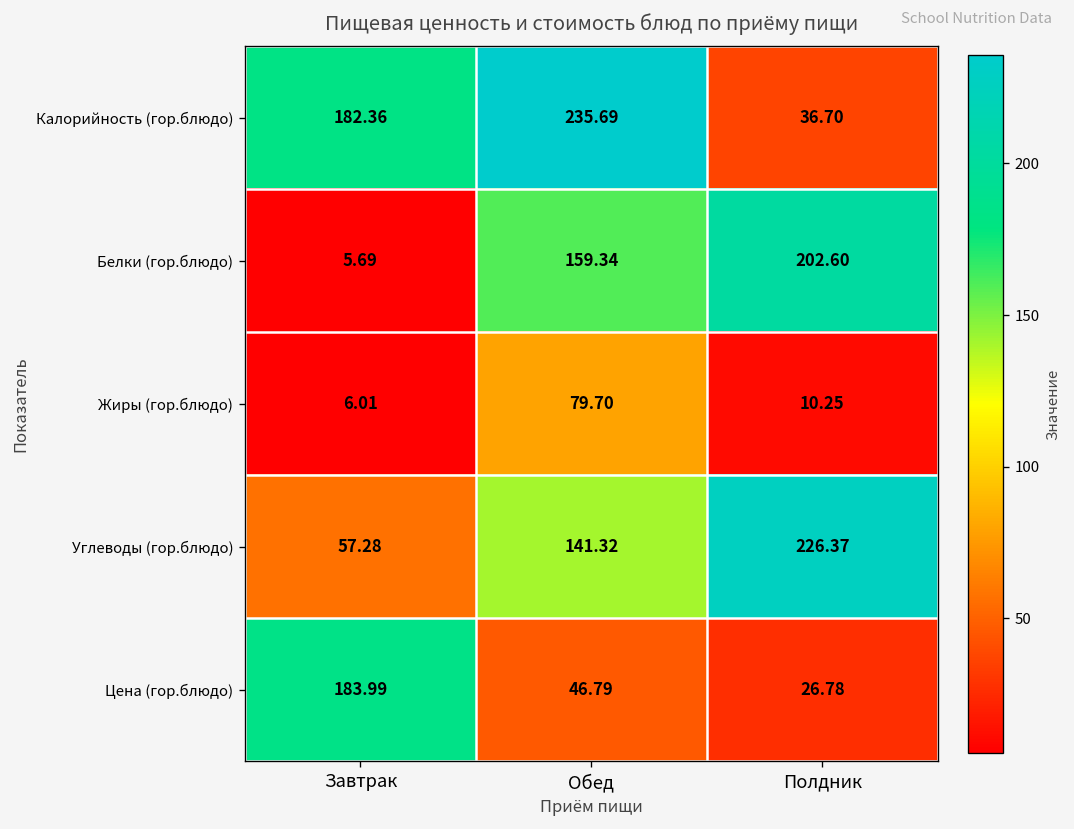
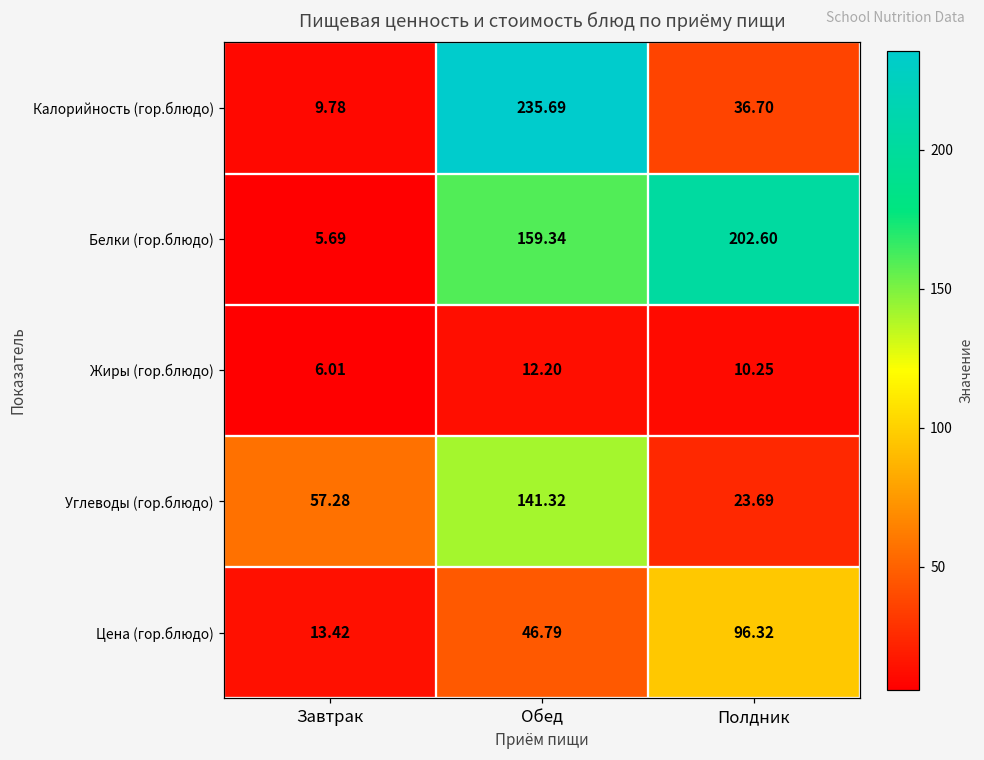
Калорийность (гор.блюдо), Завтрак: 182.36 -> 9.78
Жиры (гор.блюдо), Обед: 79.70 -> 12.20
Углеводы (гор.блюдо), Полдник: 226.37 -> 23.69
Цена (гор.блюдо), Завтрак: 183.99 -> 13.42
Цена (гор.блюдо), Полдник: 26.78 -> 96.32
